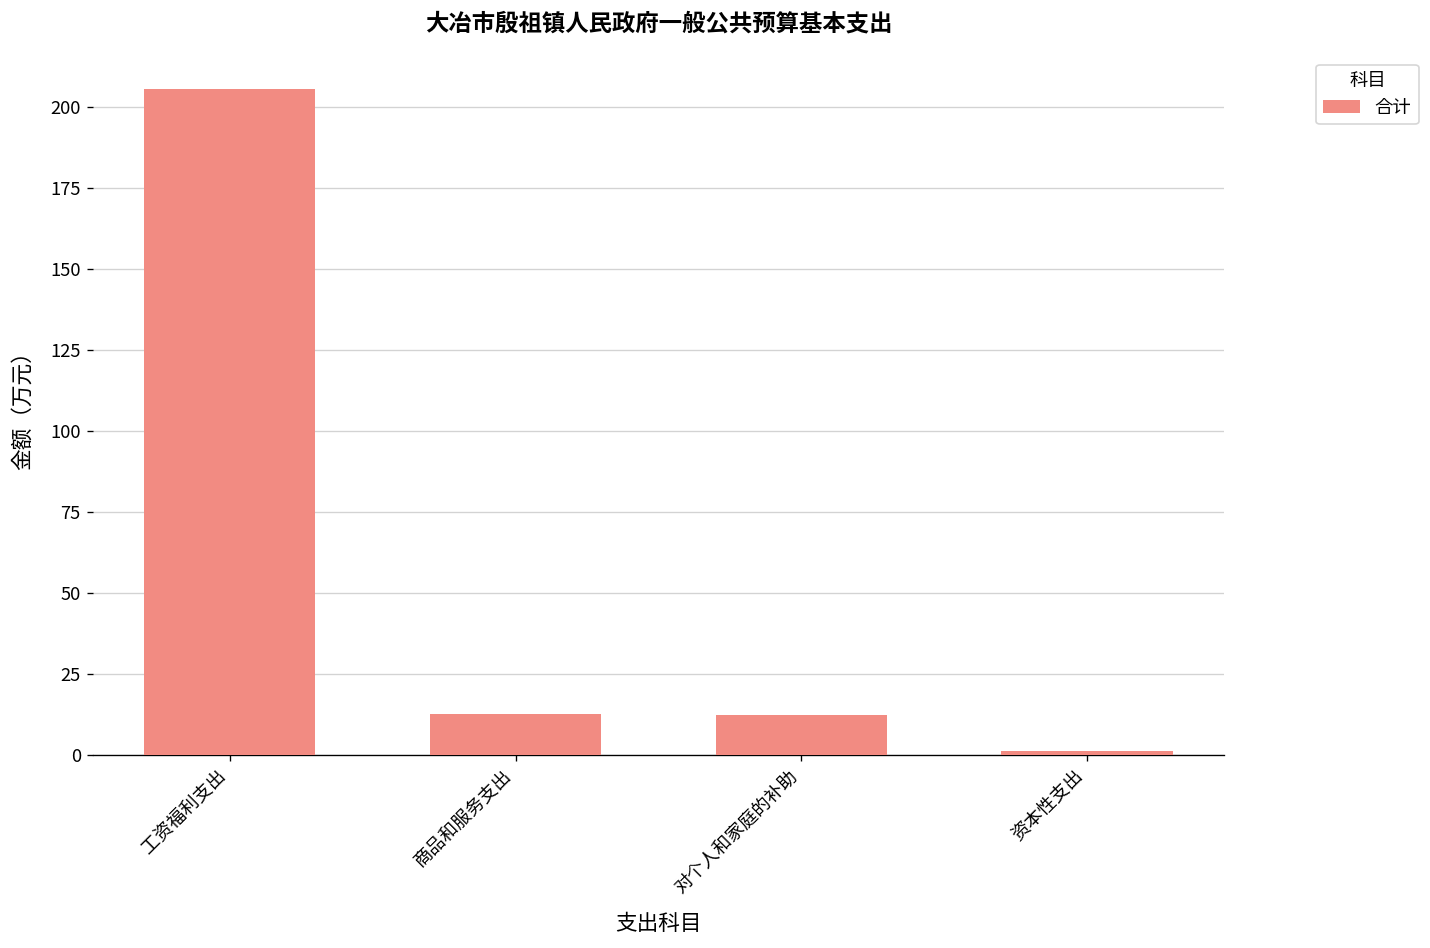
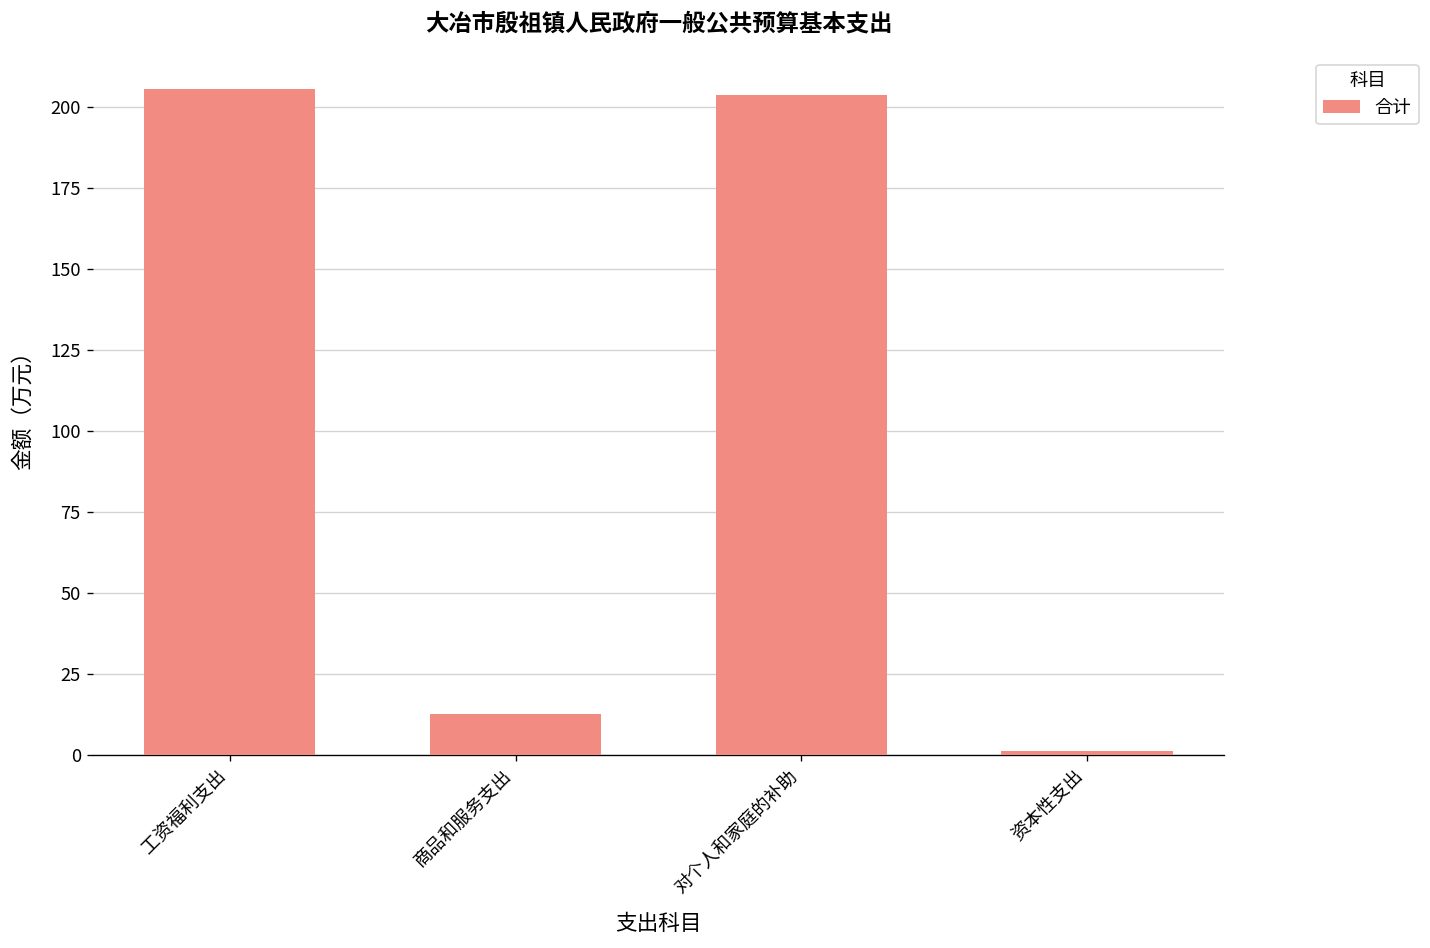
对个人和家庭的补助: 12 -> 204
